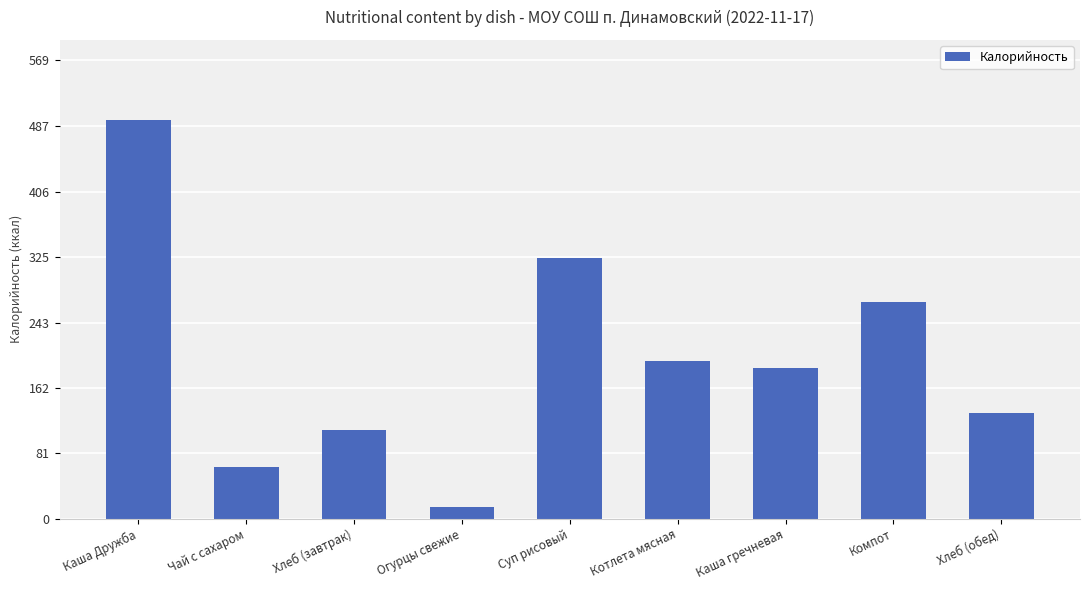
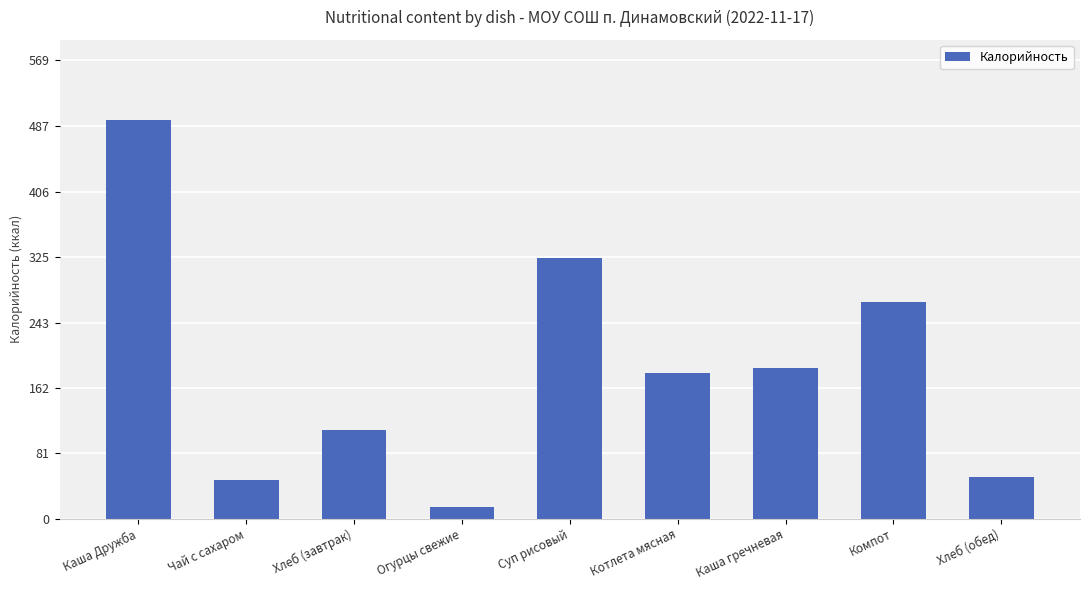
Чай с сахаром: 60 -> 50
Котлета мясная: 200 -> 180
Хлеб (обед): 130 -> 50
